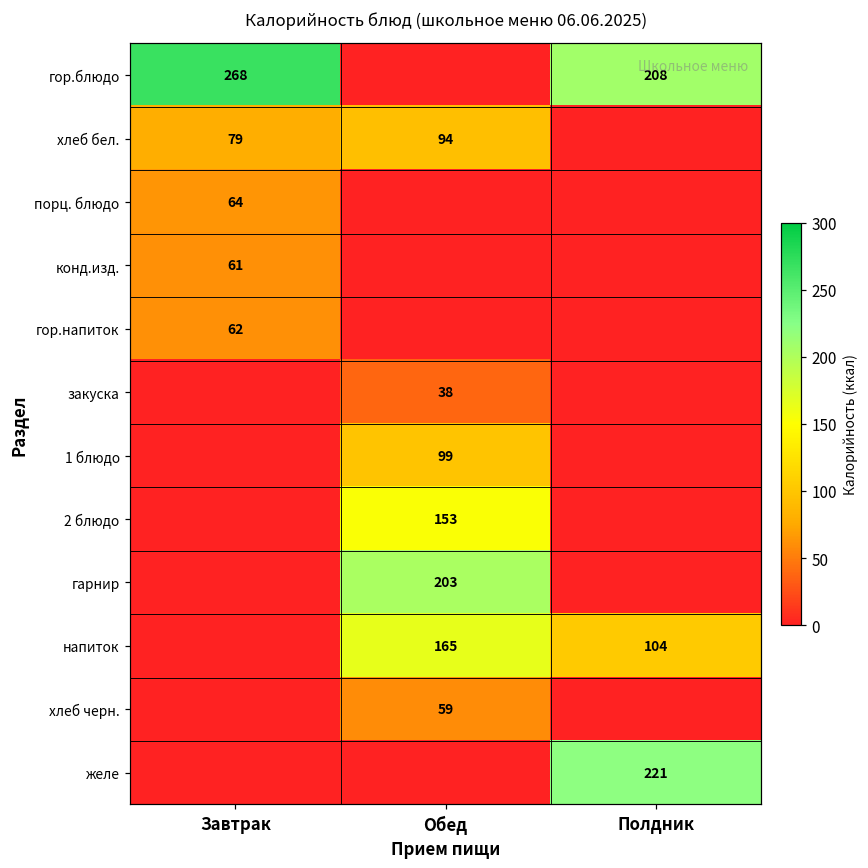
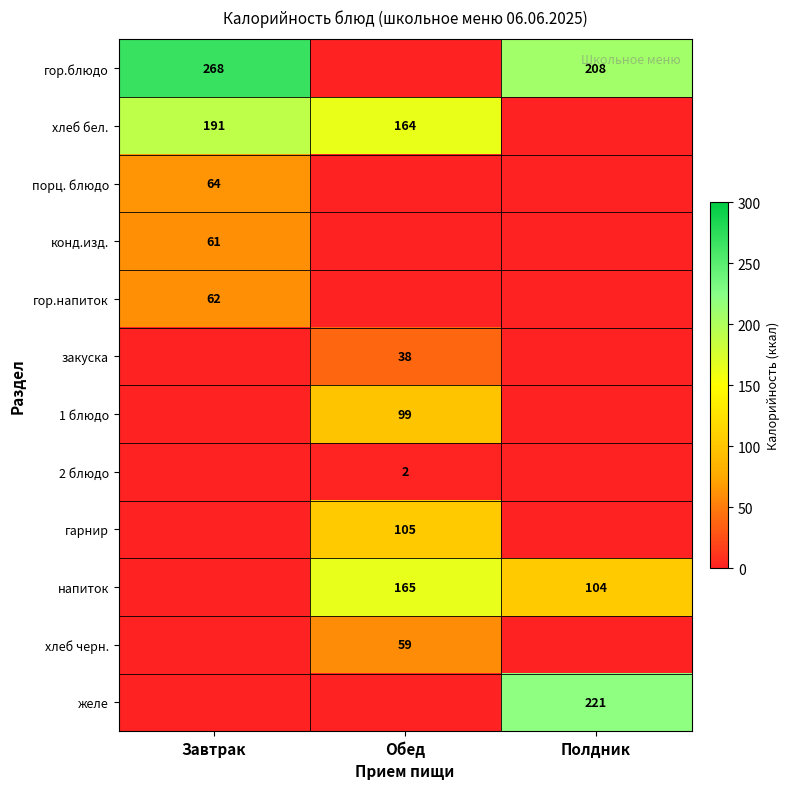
хлеб бел., Завтрак: 79 -> 191
хлеб бел., Обед: 94 -> 164
2 блюдо, Обед: 153 -> 2
гарнир, Обед: 203 -> 105
